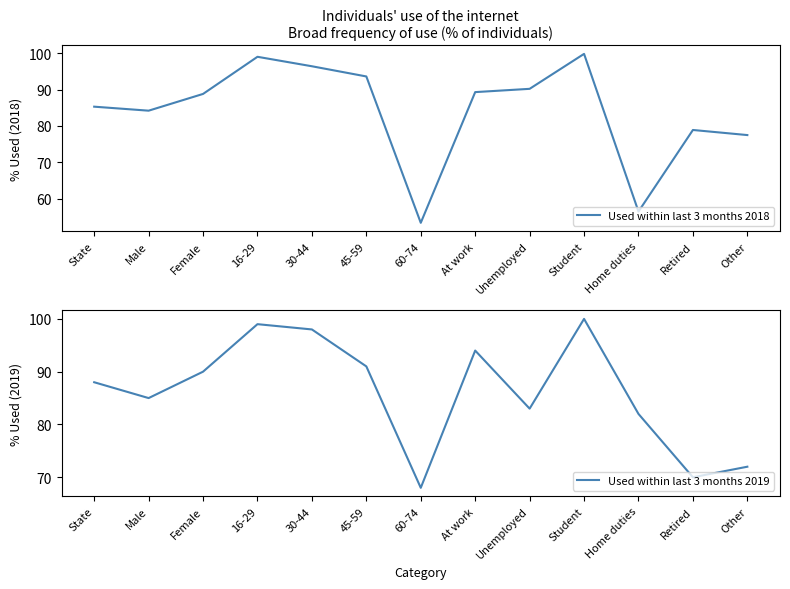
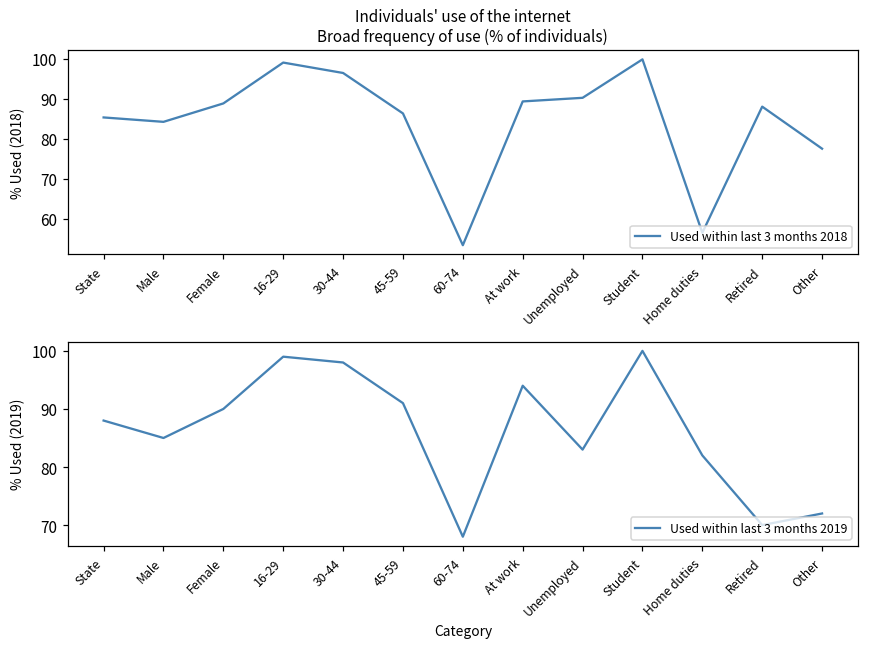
Individuals' use of the internet Broad frequency of use (% of individuals), 45-59: 94 -> 86
Individuals' use of the internet Broad frequency of use (% of individuals), Retired: 79 -> 88
